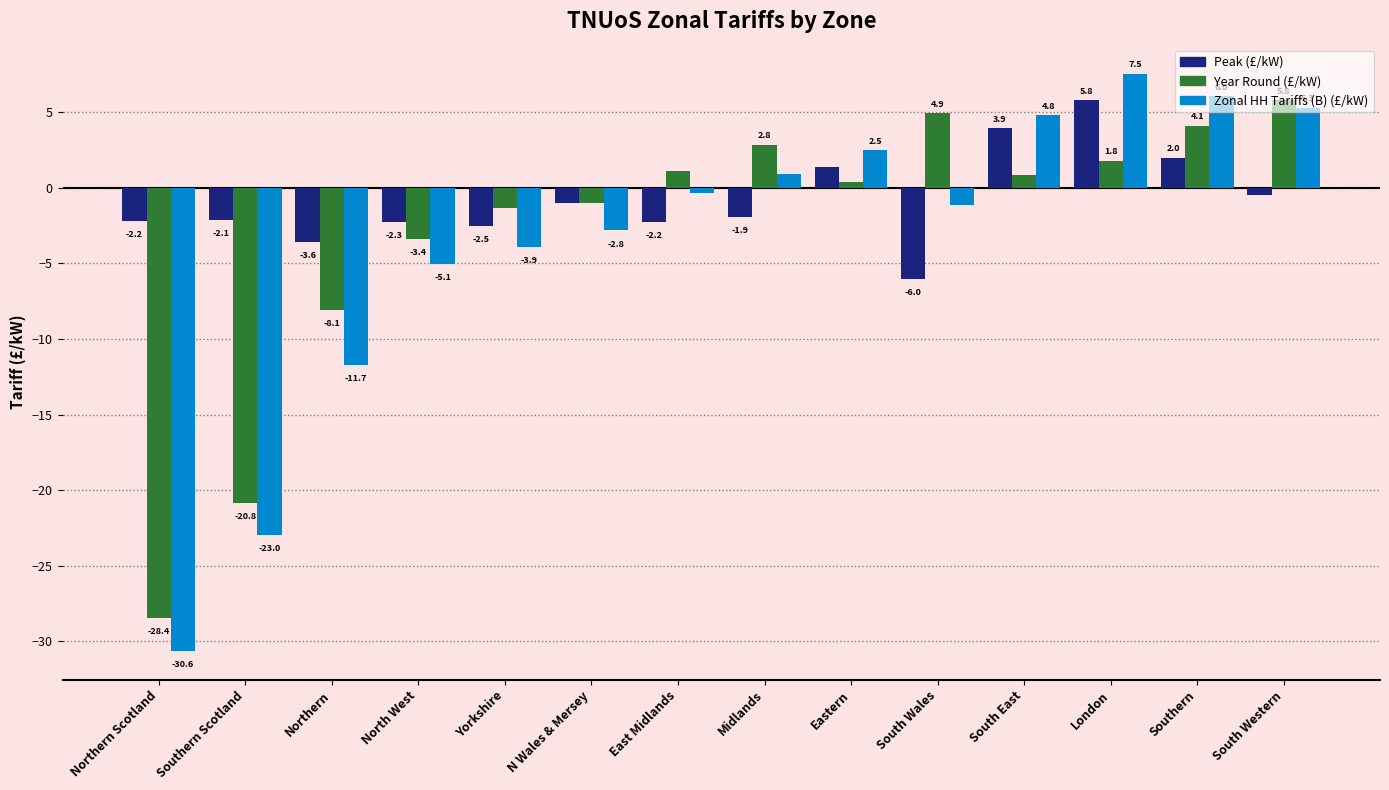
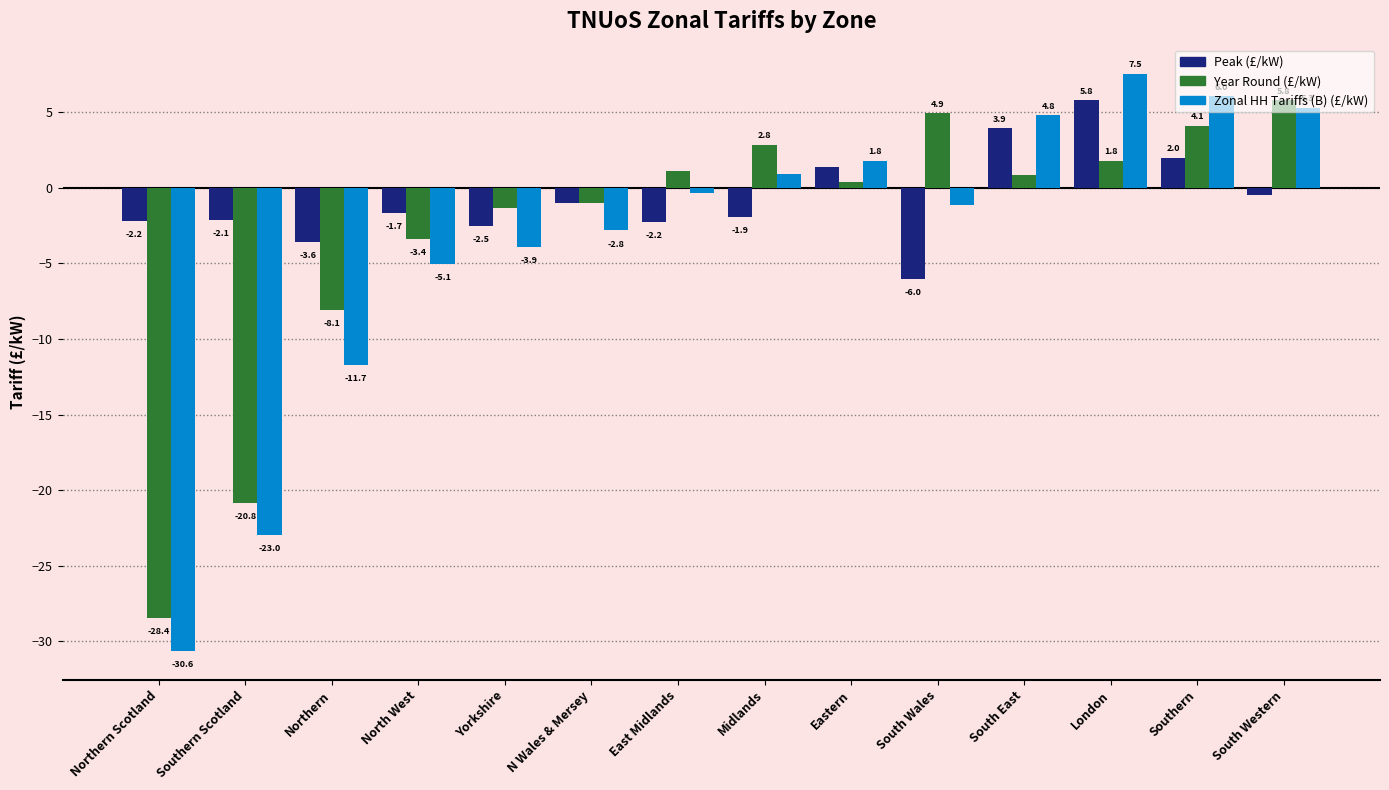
Peak (£/kW), North West: -2.3 -> -1.7
Zonal HH Tariffs (B) (£/kW), Eastern: 2.5 -> 1.8
